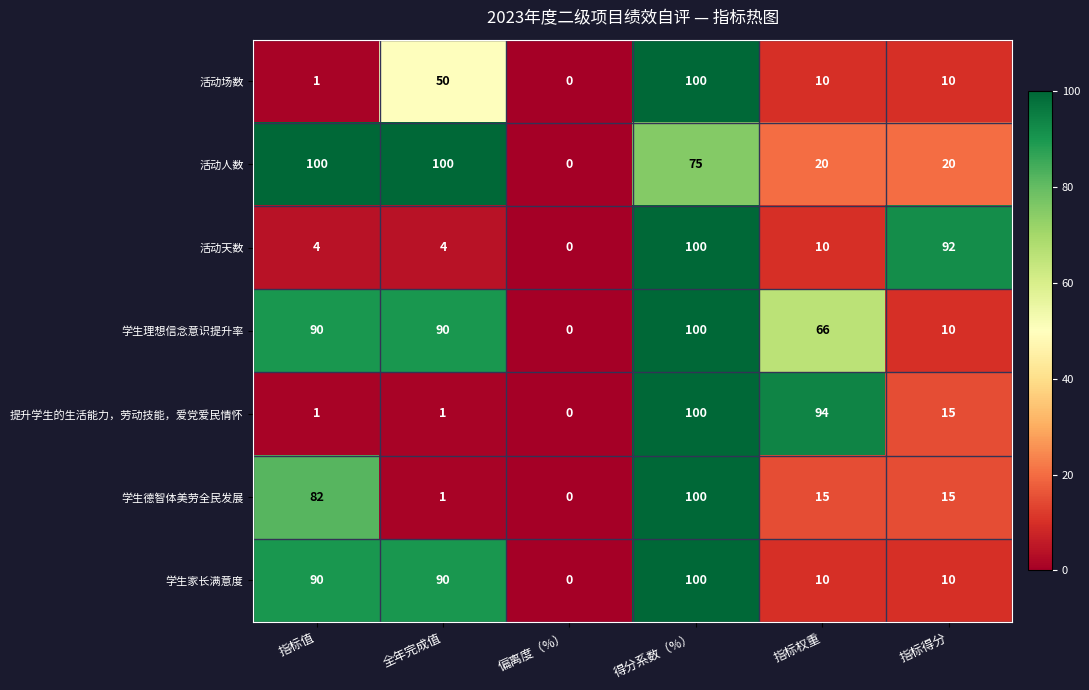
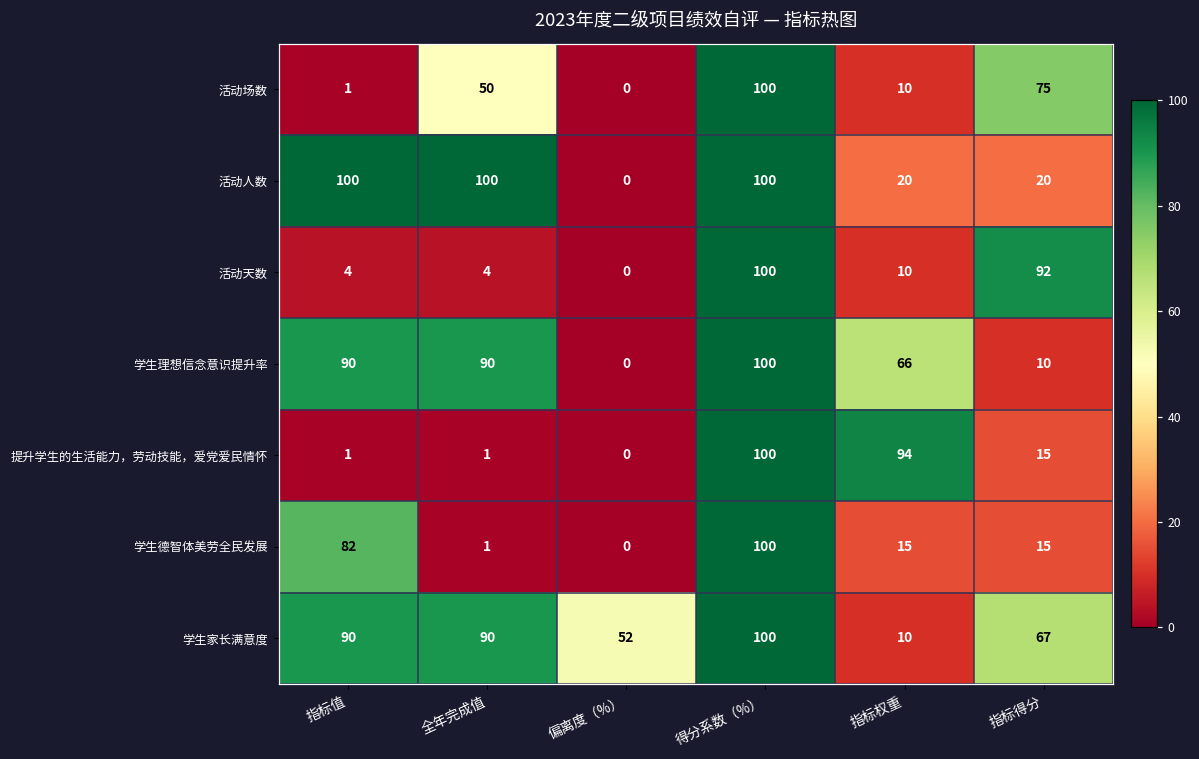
活动场数, 指标得分: 10 -> 75
活动人数, 得分系数（%）: 75 -> 100
学生家长满意度, 偏离度（%）: 0 -> 52
学生家长满意度, 指标得分: 10 -> 67
